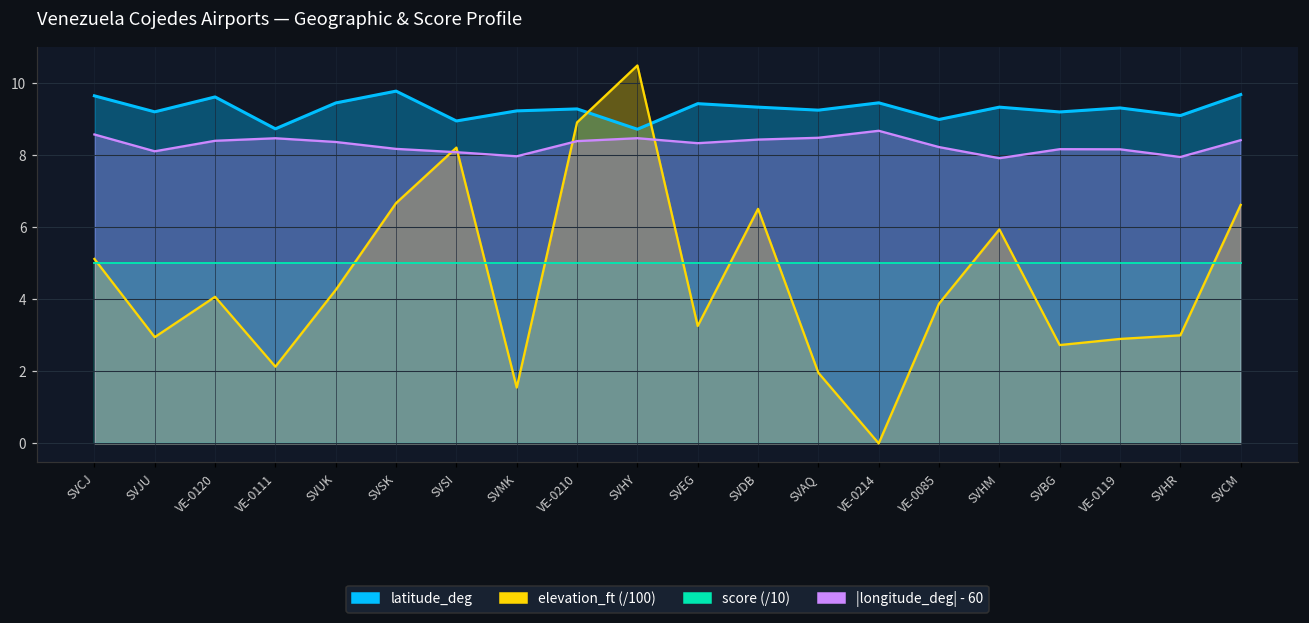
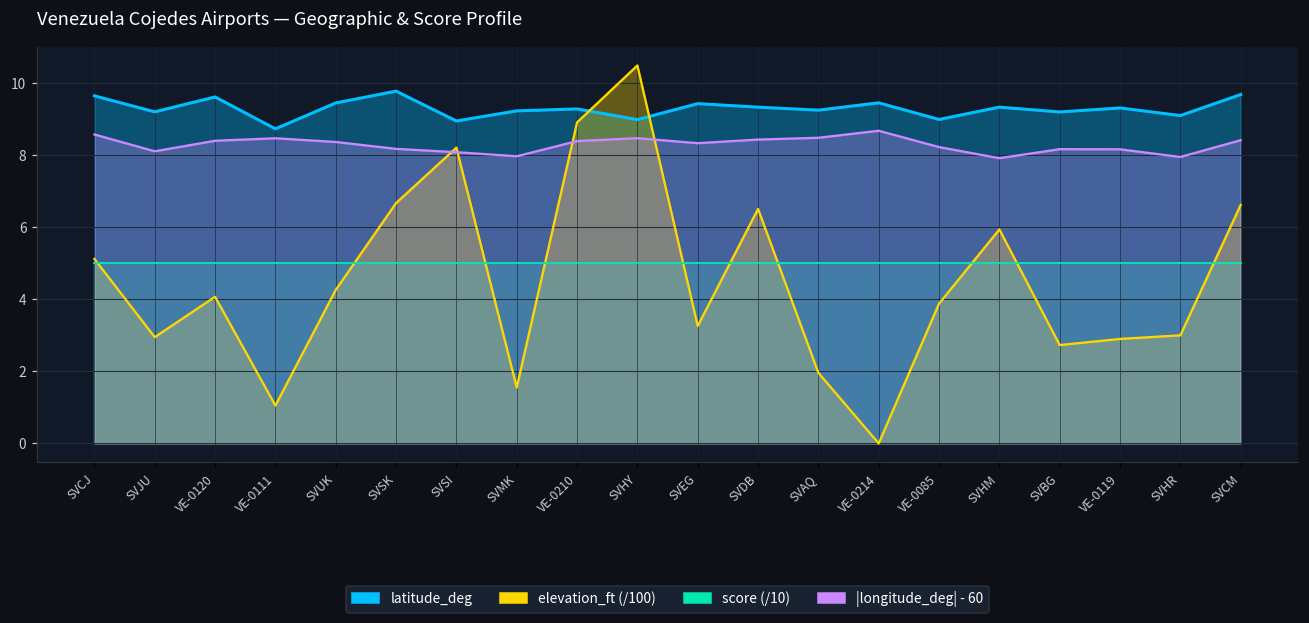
elevation_ft (/100), VE-0111: 2.1 -> 1.1
latitude_deg, SVHY: 8.7 -> 9.0
